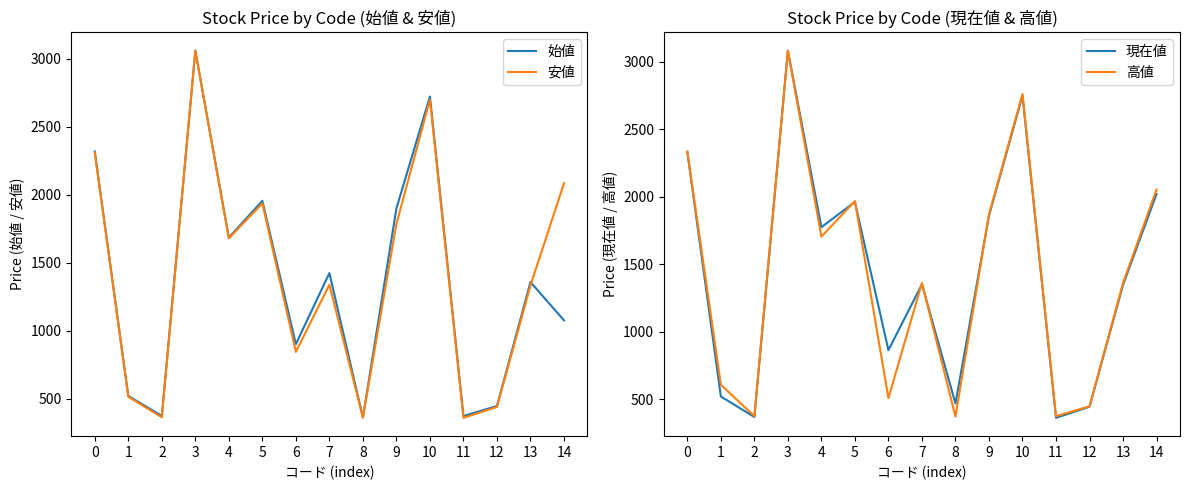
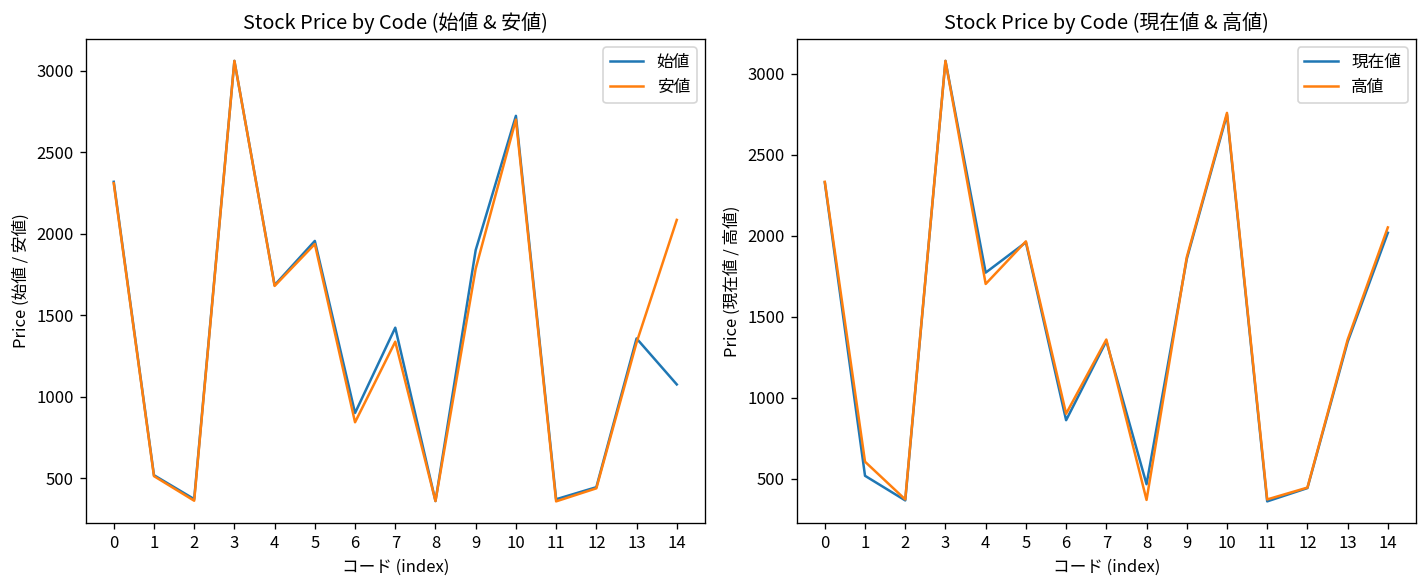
Stock Price by Code (現在値 & 高値), 高値, 6: 510 -> 900
